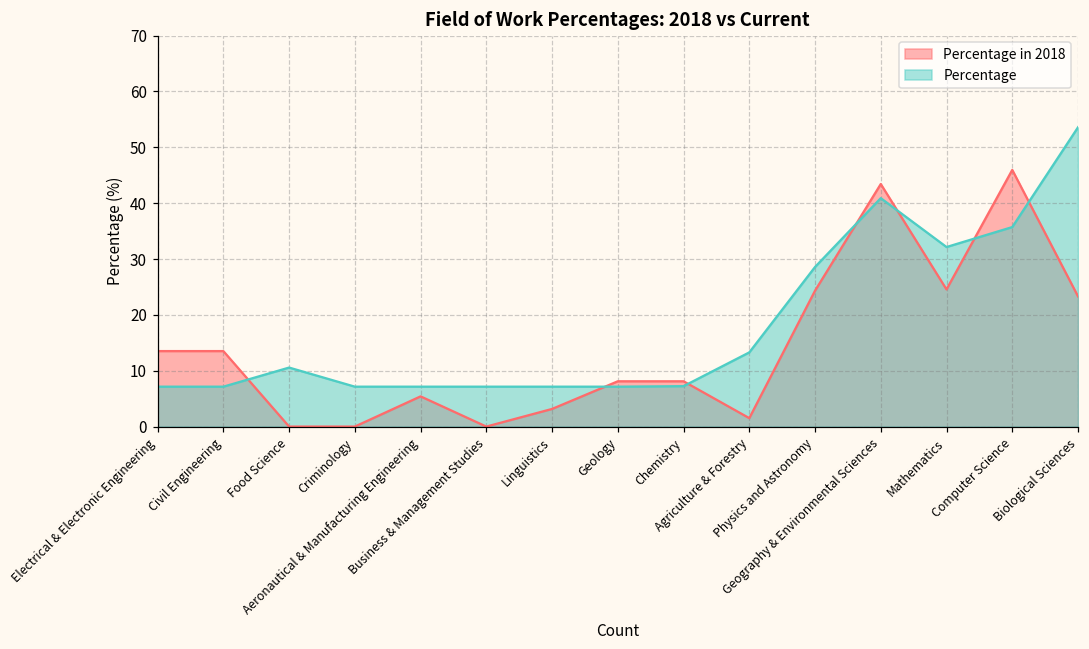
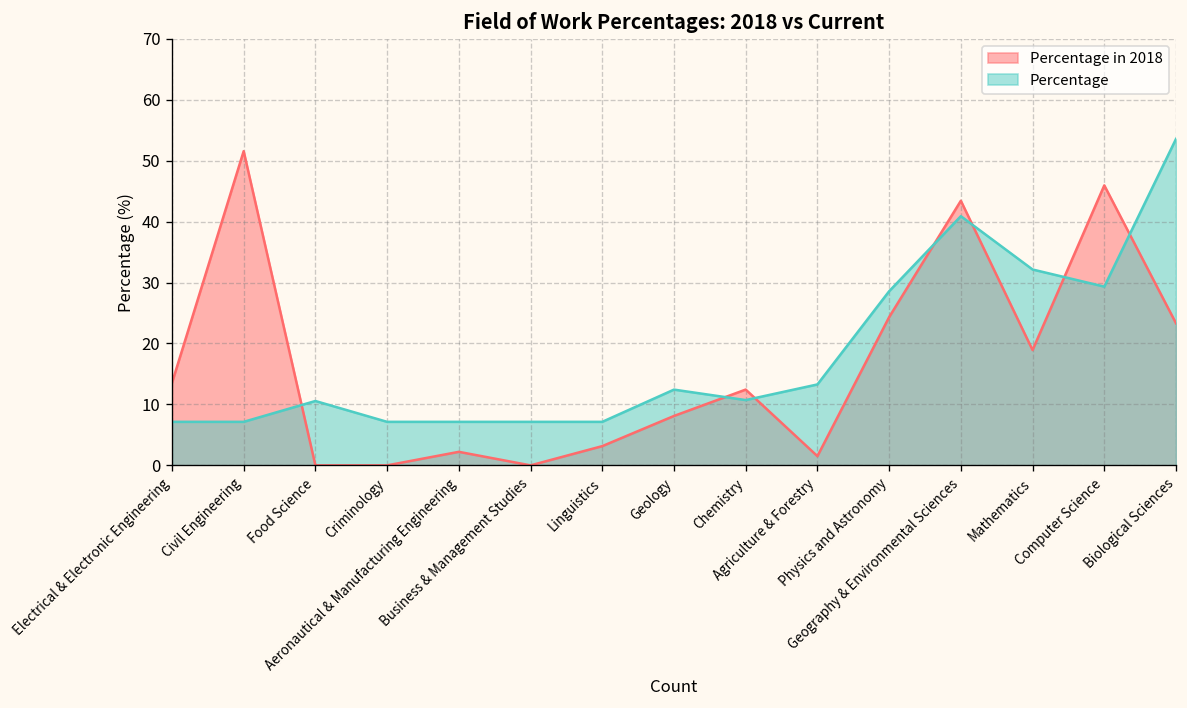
Percentage in 2018, Civil Engineering: 14 -> 52
Percentage in 2018, Aeronautical & Manufacturing Engineering: 5 -> 2
Percentage, Geology: 7 -> 12
Percentage in 2018, Chemistry: 8 -> 12
Percentage, Chemistry: 7 -> 11
Percentage in 2018, Mathematics: 25 -> 19
Percentage, Computer Science: 36 -> 29
